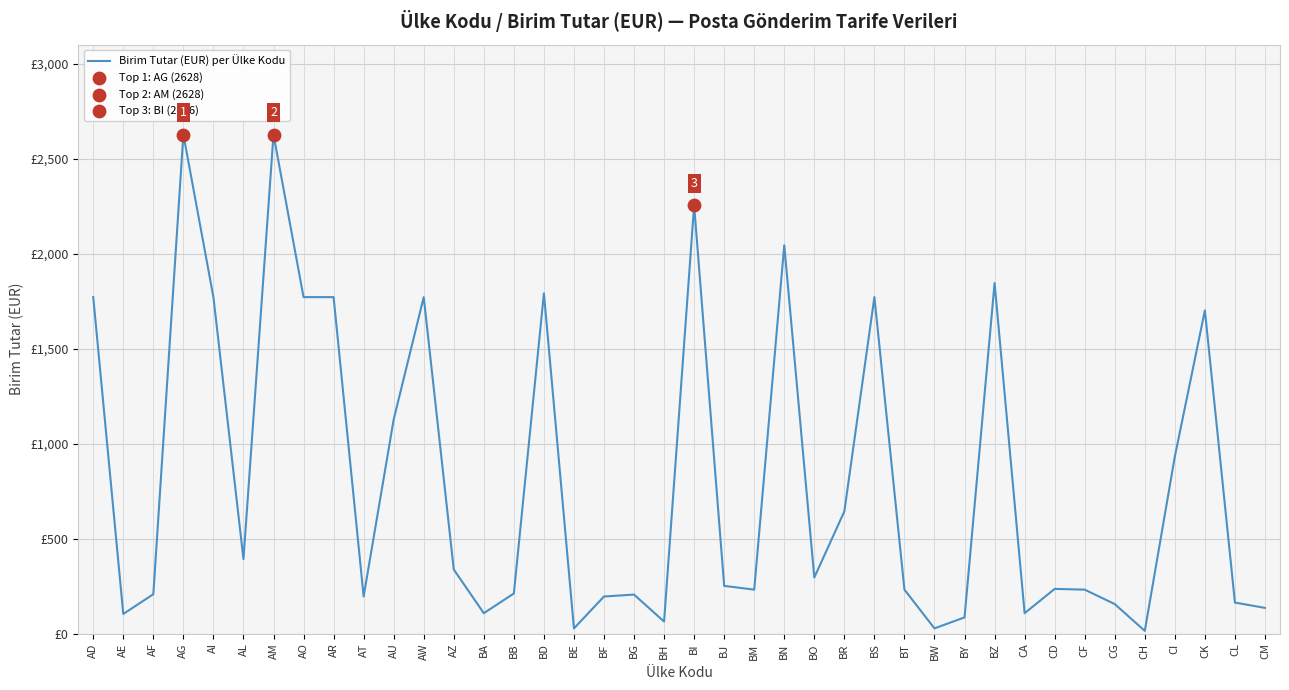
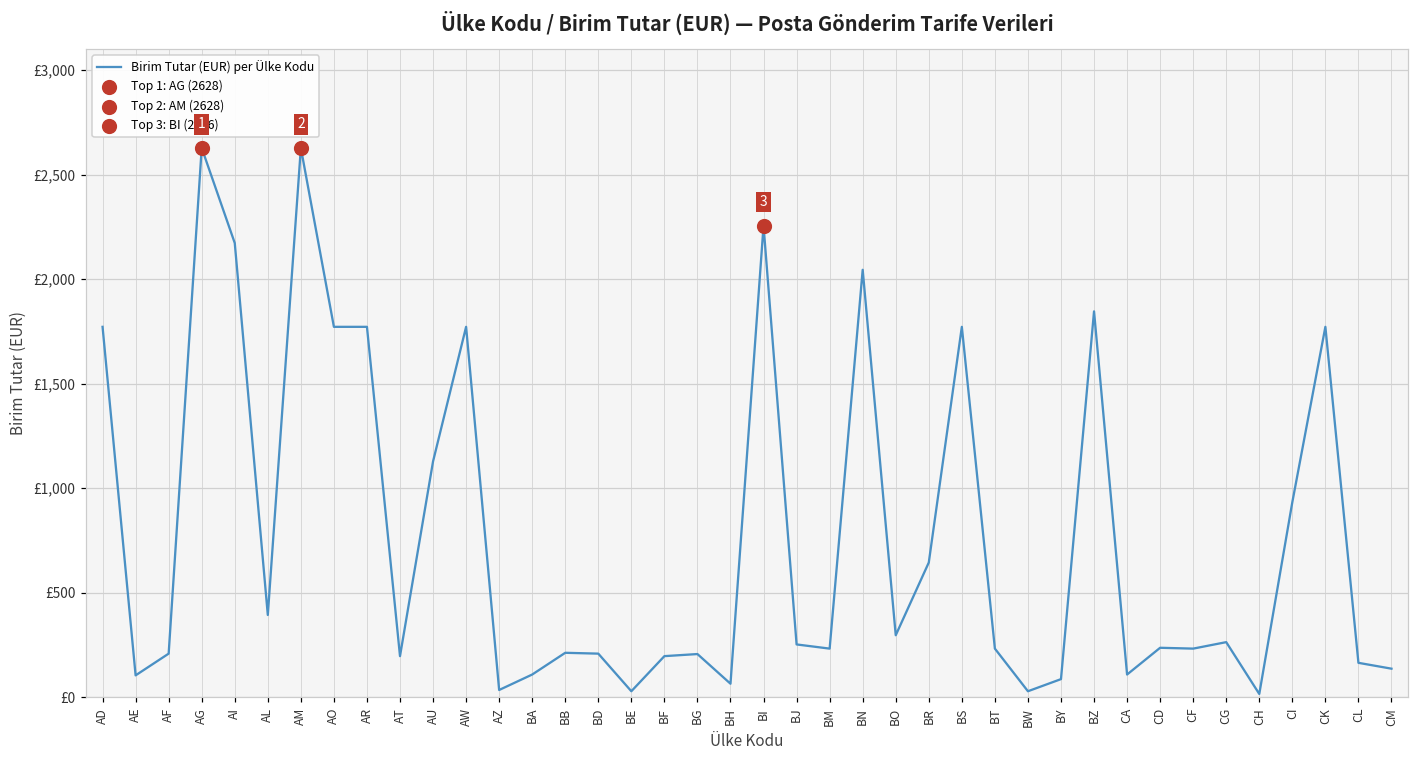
Birim Tutar (EUR) per Ülke Kodu, AI: £1,770 -> £2,170
Birim Tutar (EUR) per Ülke Kodu, AZ: £340 -> £30
Birim Tutar (EUR) per Ülke Kodu, BD: £1,790 -> £210
Birim Tutar (EUR) per Ülke Kodu, CG: £160 -> £260
Birim Tutar (EUR) per Ülke Kodu, CK: £1,700 -> £1,770
